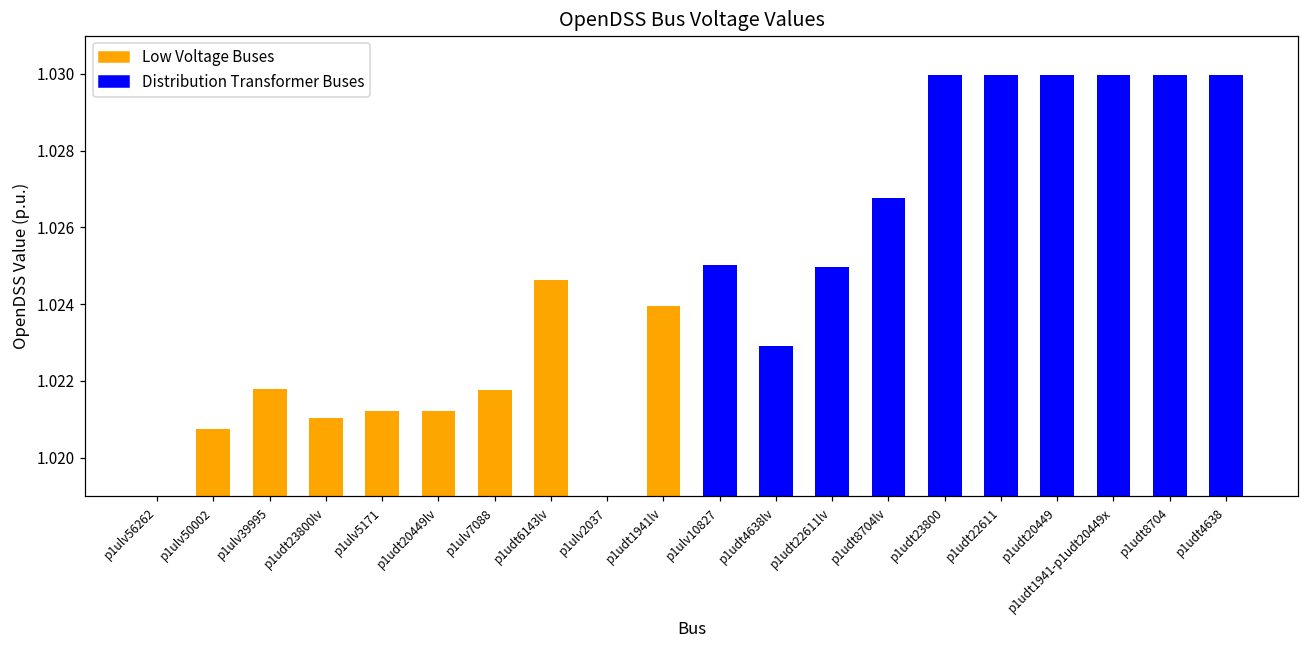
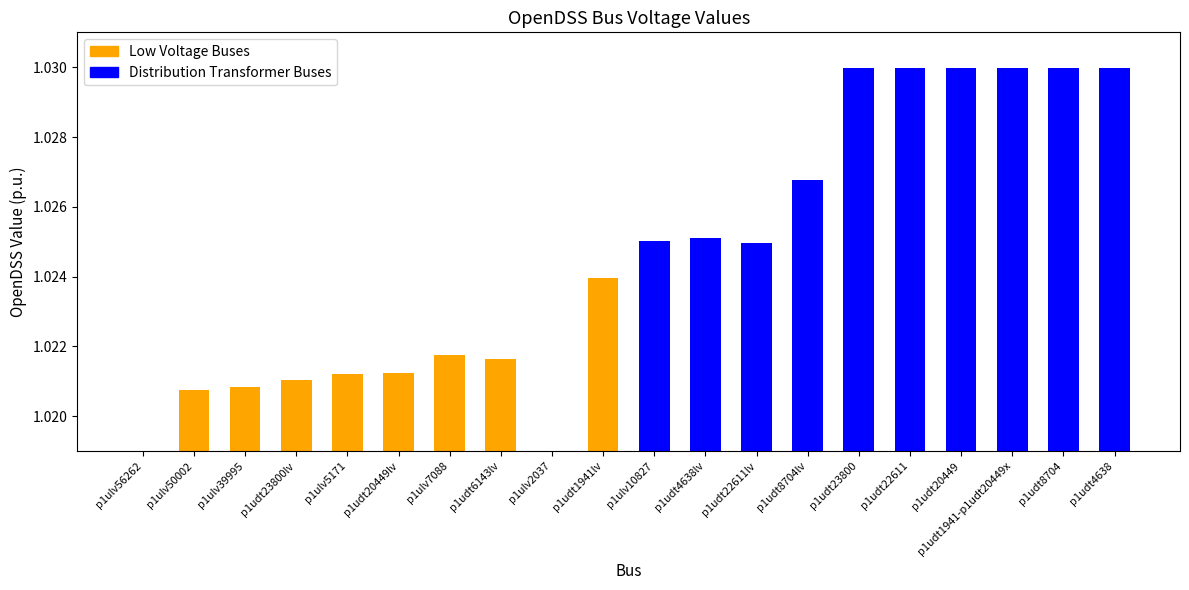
p1ulv39995: 1.0218 -> 1.0208
p1udt6143lv: 1.0246 -> 1.0216
p1udt4638lv: 1.0229 -> 1.0251
